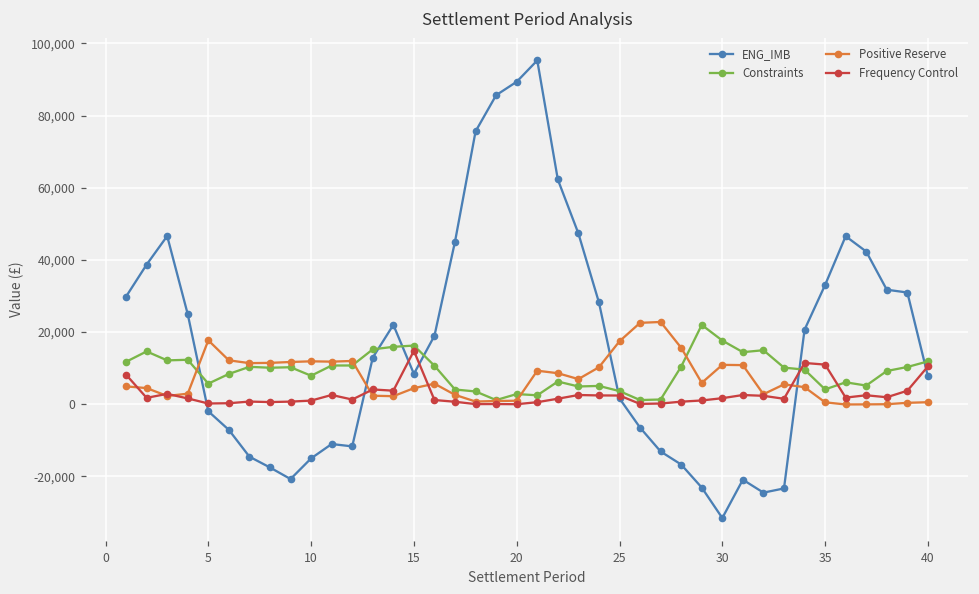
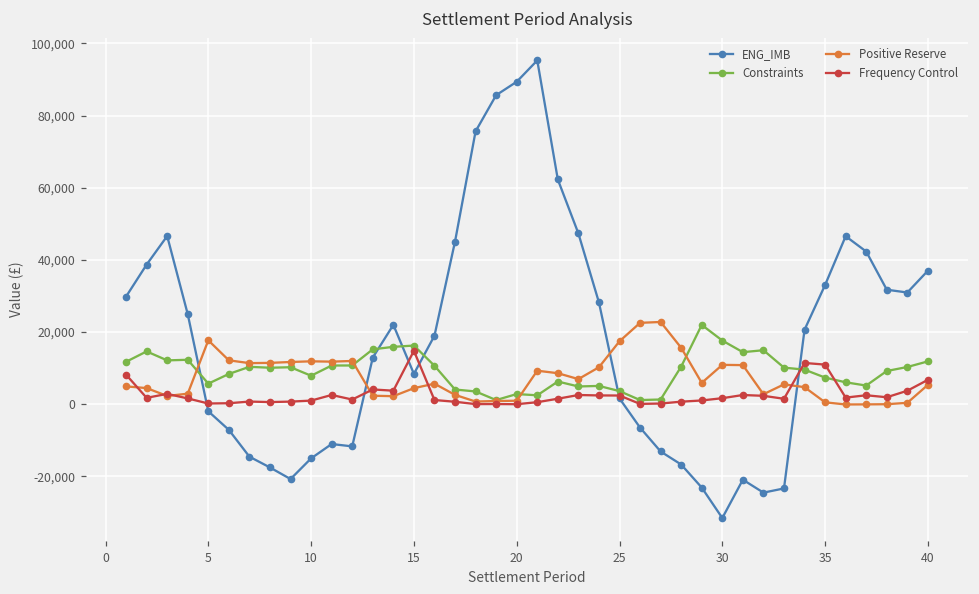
Constraints, 35: 4,000 -> 7,000
ENG_IMB, 40: 8,000 -> 37,000
Positive Reserve, 40: 1,000 -> 5,000
Frequency Control, 40: 10,000 -> 7,000
